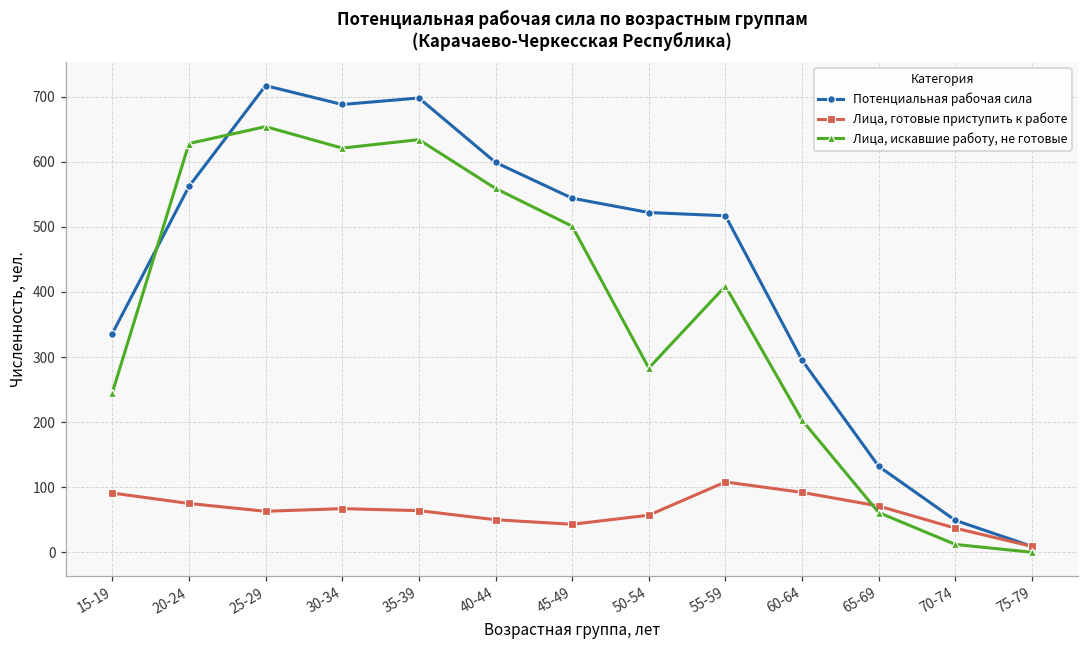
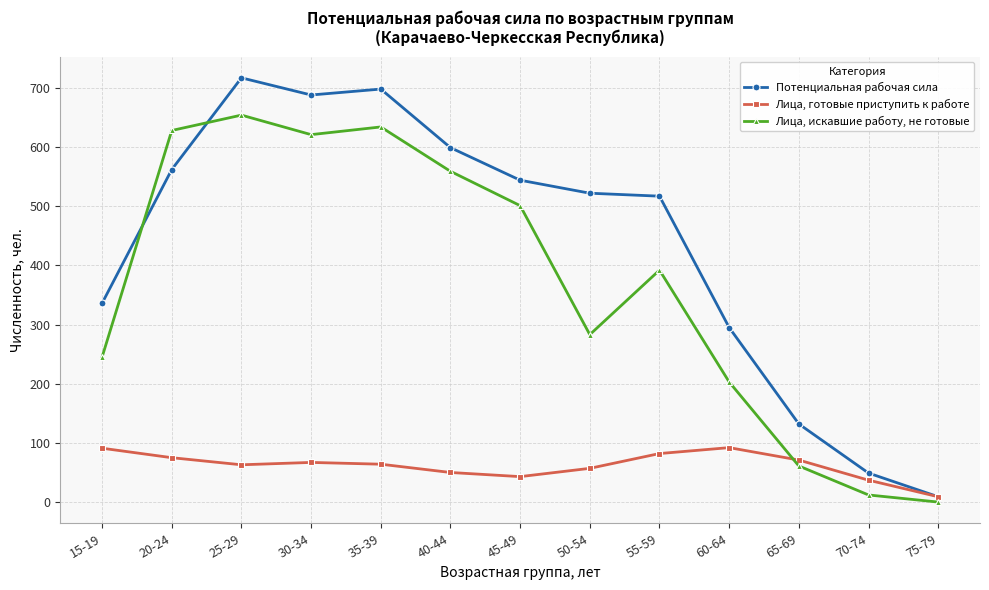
Лица, готовые приступить к работе, 55-59: 110 -> 80
Лица, искавшие работу, не готовые, 55-59: 410 -> 390
